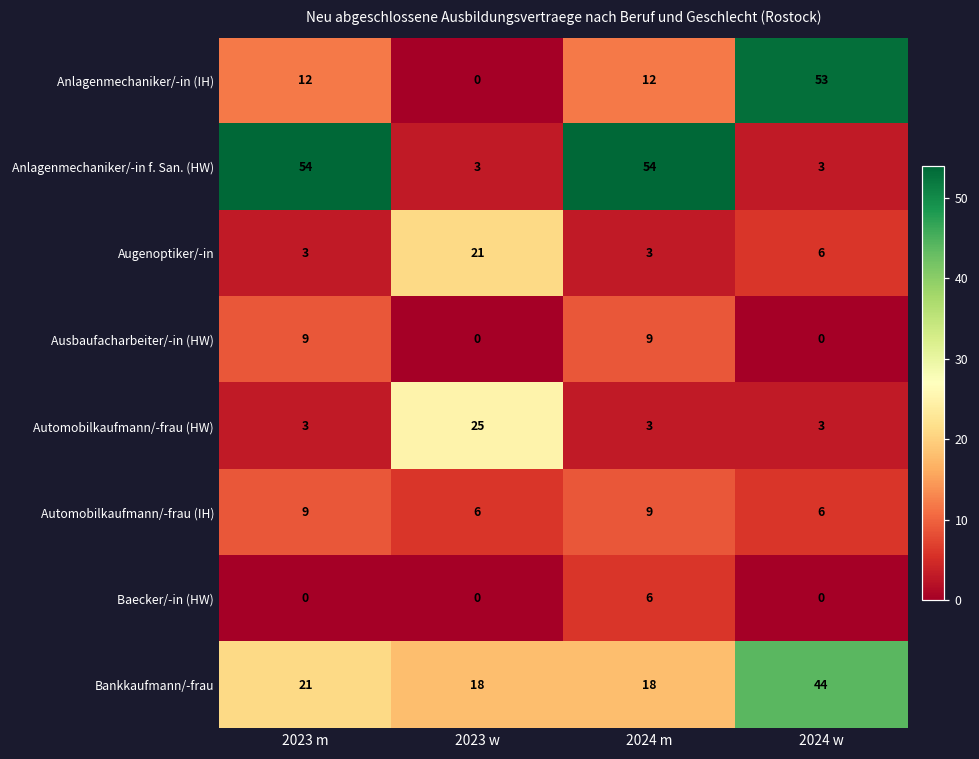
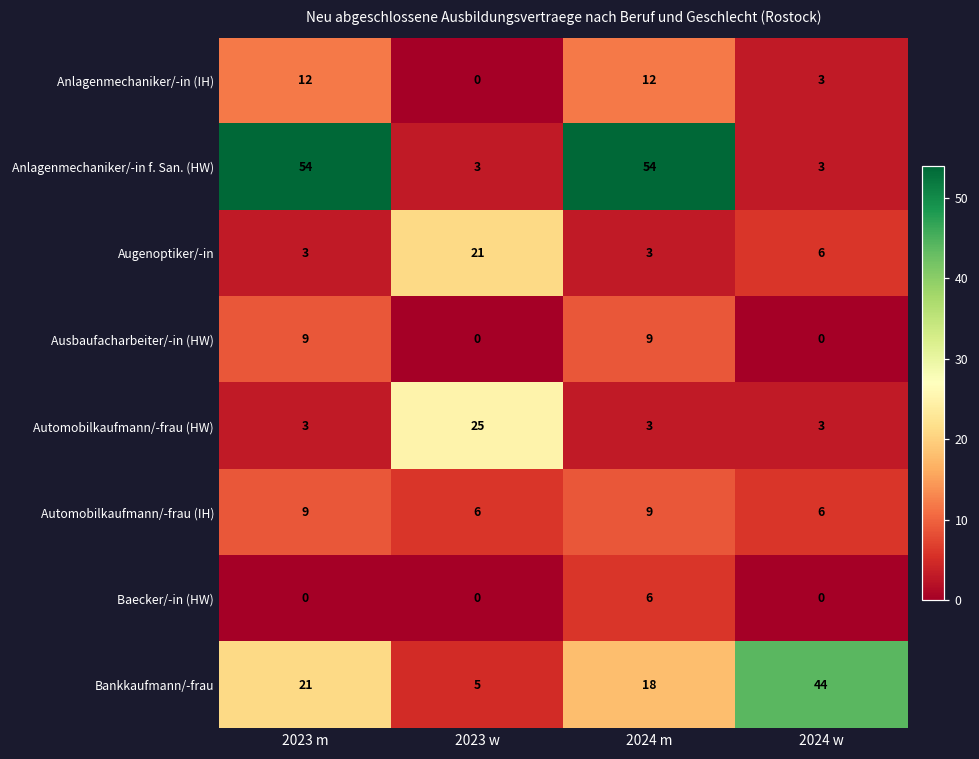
Anlagenmechaniker/-in (IH), 2024 w: 53 -> 3
Bankkaufmann/-frau, 2023 w: 18 -> 5
